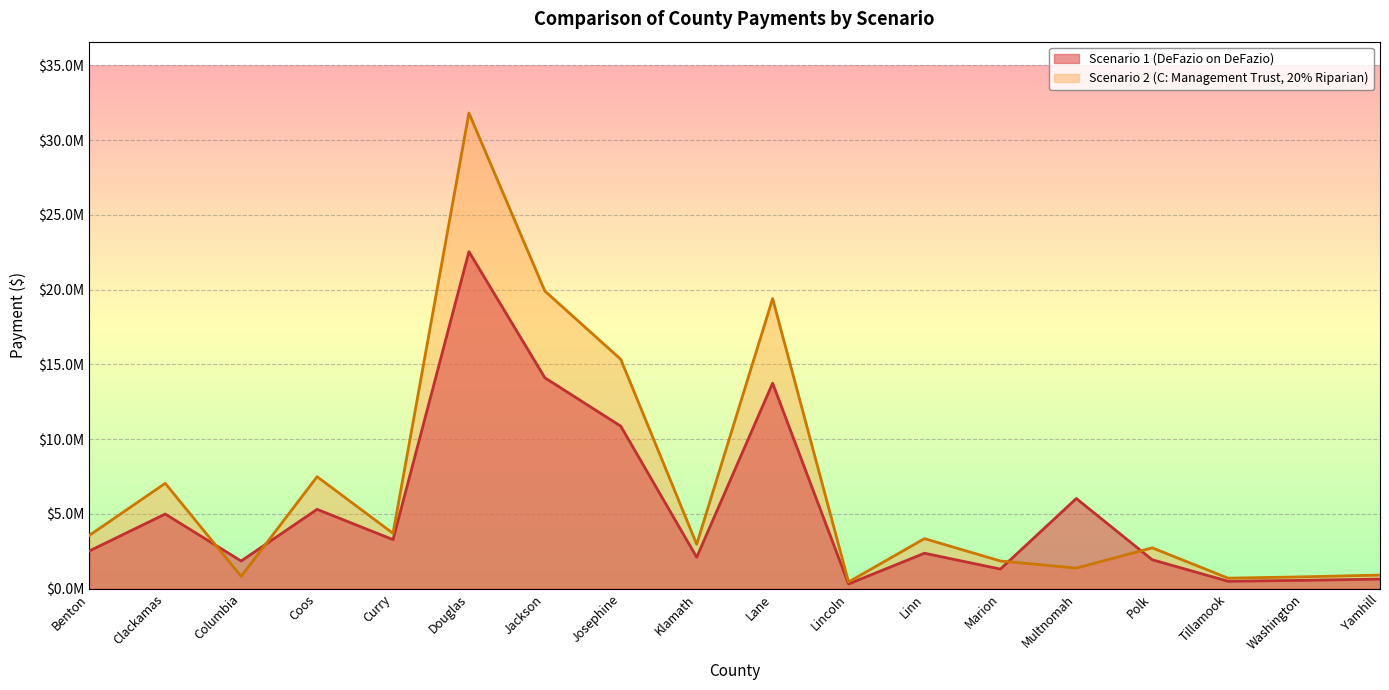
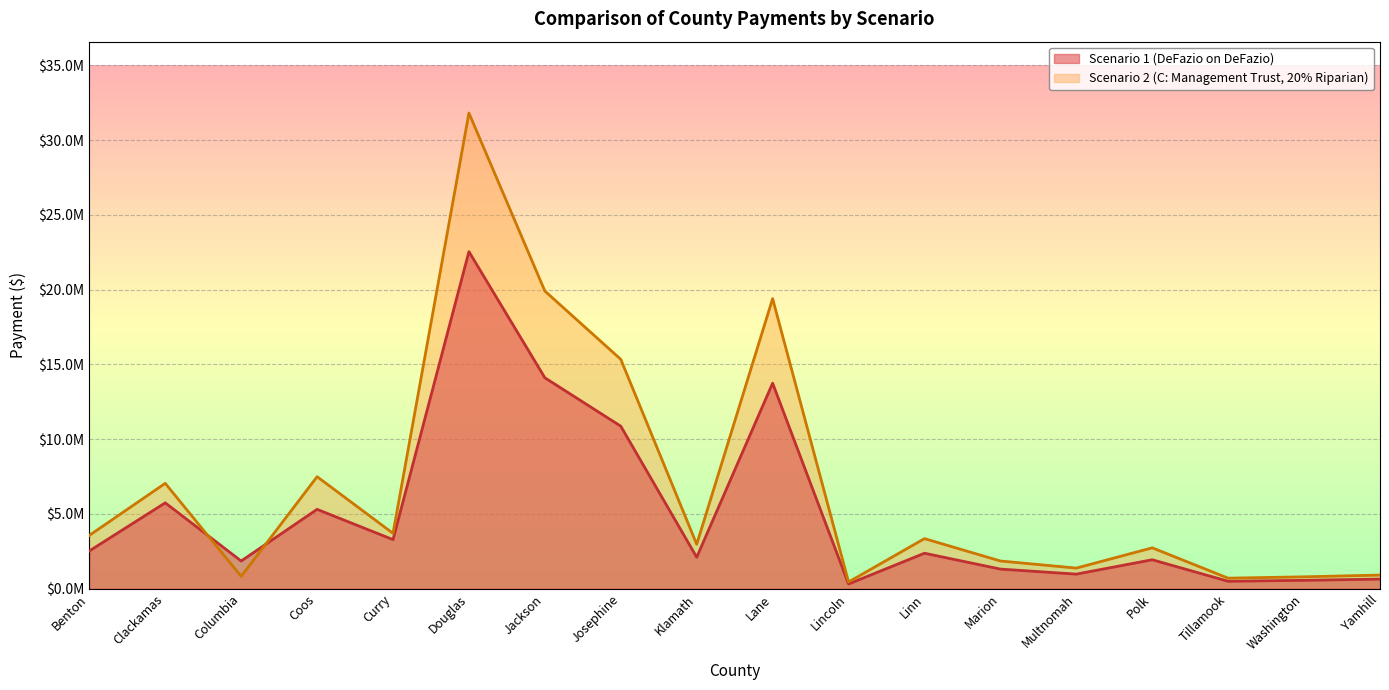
Scenario 1 (DeFazio on DeFazio), Clackamas: $5000000 -> $5700000
Scenario 1 (DeFazio on DeFazio), Multnomah: $6000000 -> $1000000
